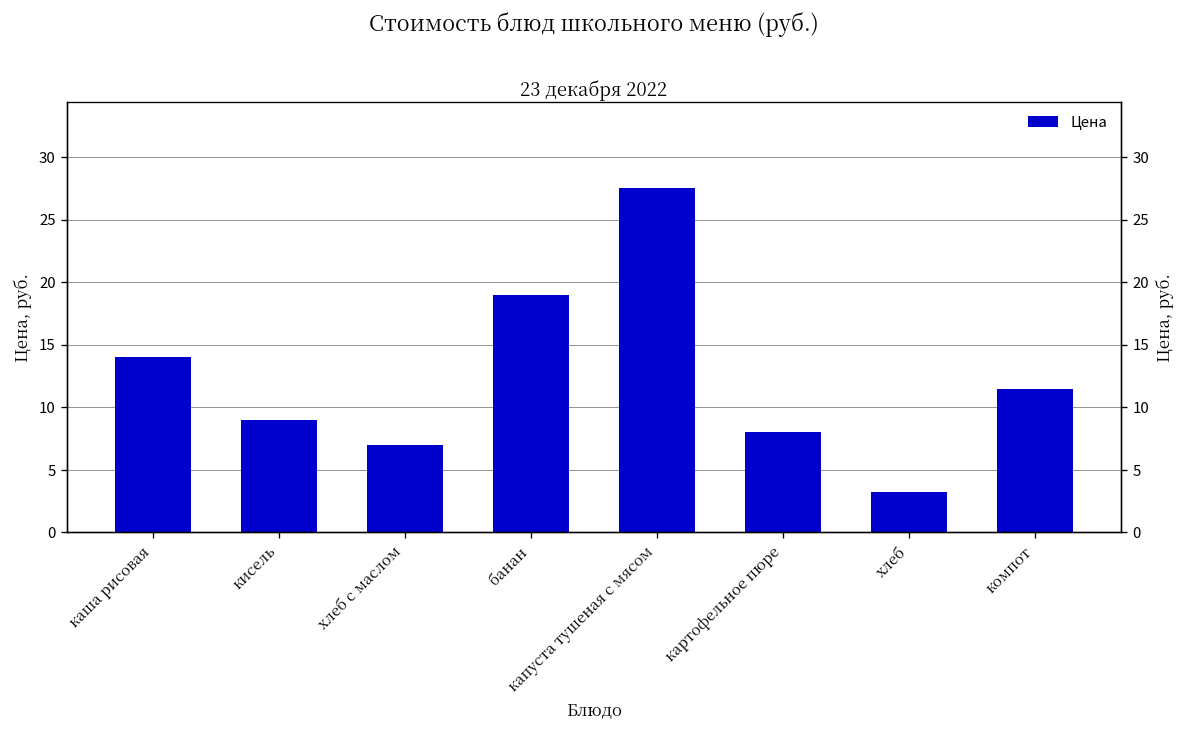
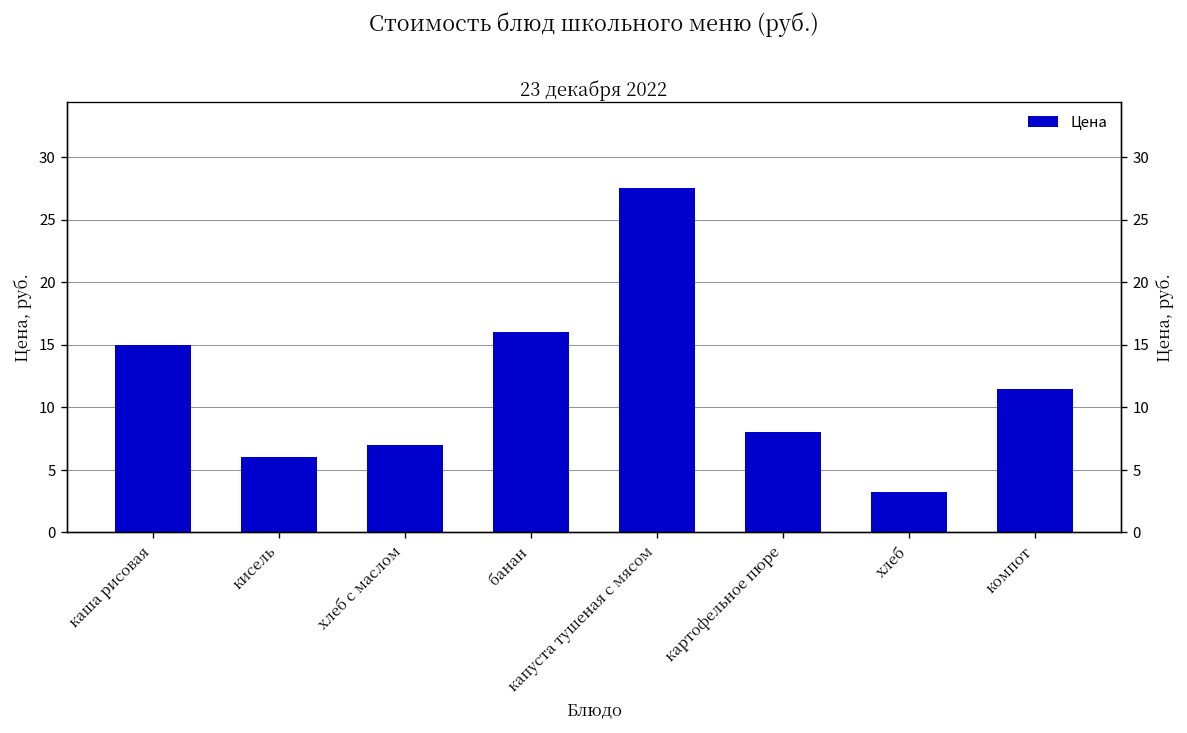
каша рисовая: 14 -> 15
кисель: 9 -> 6
банан: 19 -> 16
